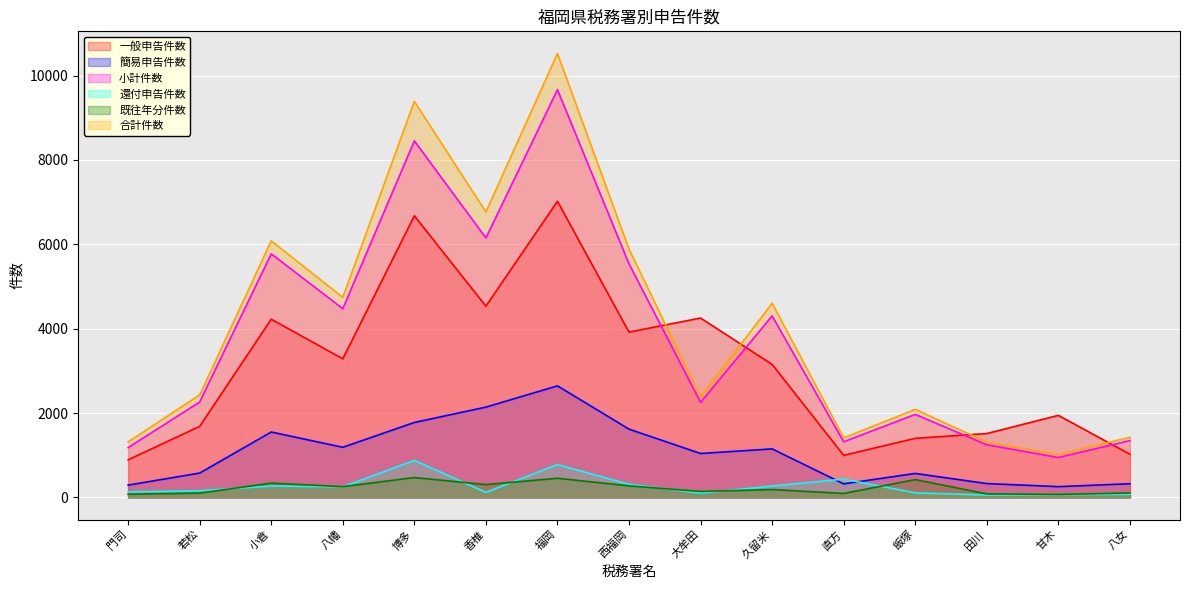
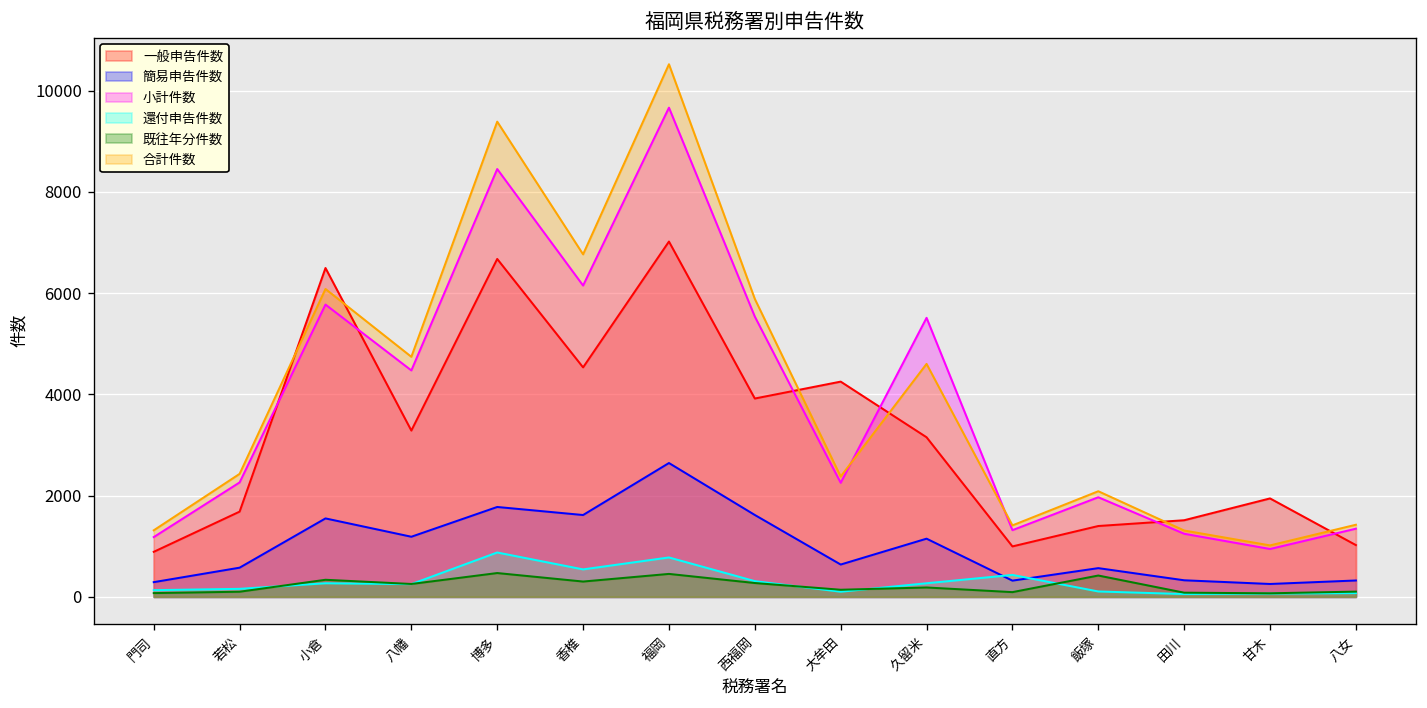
一般申告件数, 小倉: 4200 -> 6500
簡易申告件数, 香椎: 2100 -> 1600
還付申告件数, 香椎: 100 -> 500
簡易申告件数, 大牟田: 1000 -> 600
小計件数, 久留米: 4300 -> 5500
